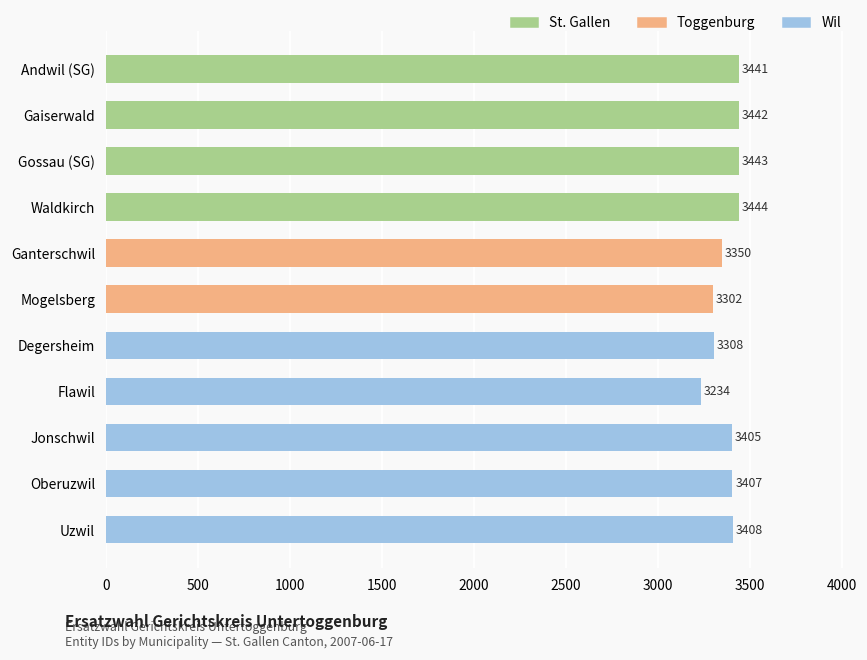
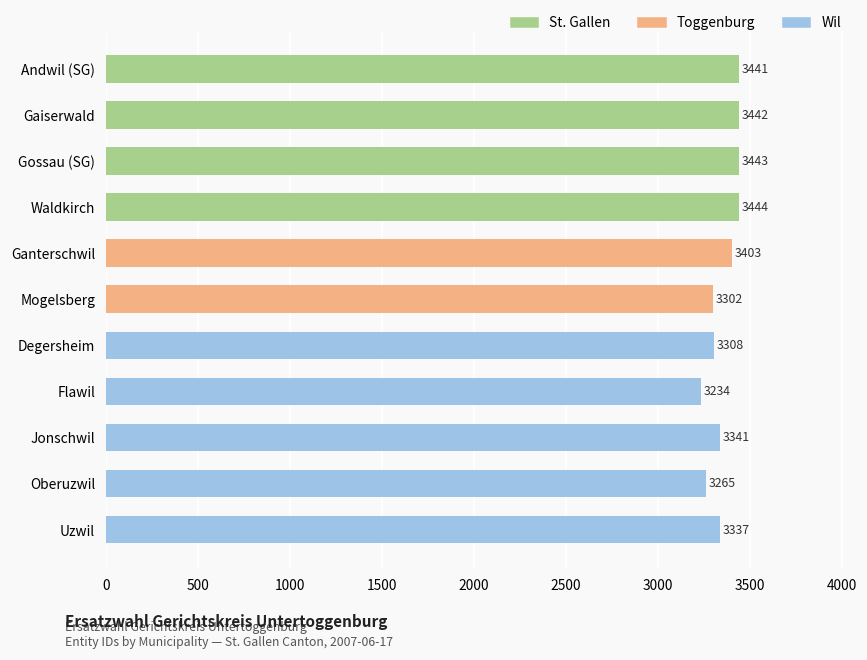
Ganterschwil: 3350 -> 3403
Jonschwil: 3405 -> 3341
Oberuzwil: 3407 -> 3265
Uzwil: 3408 -> 3337
